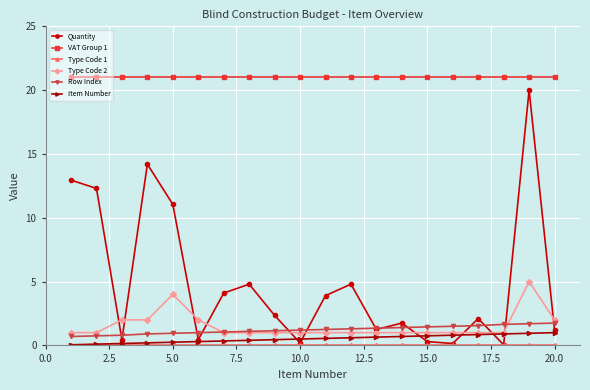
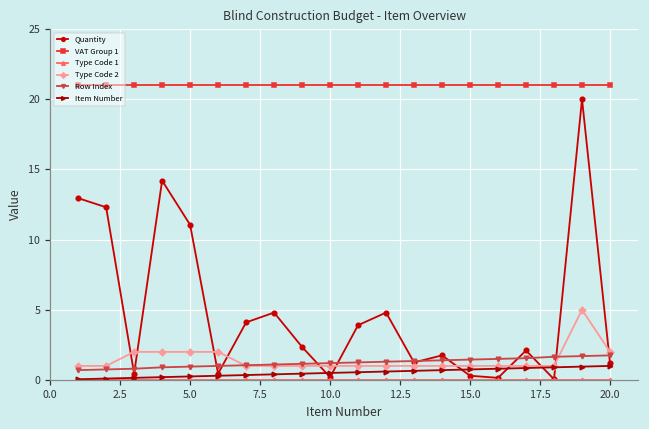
Type Code 2, 5.0: 4 -> 2
